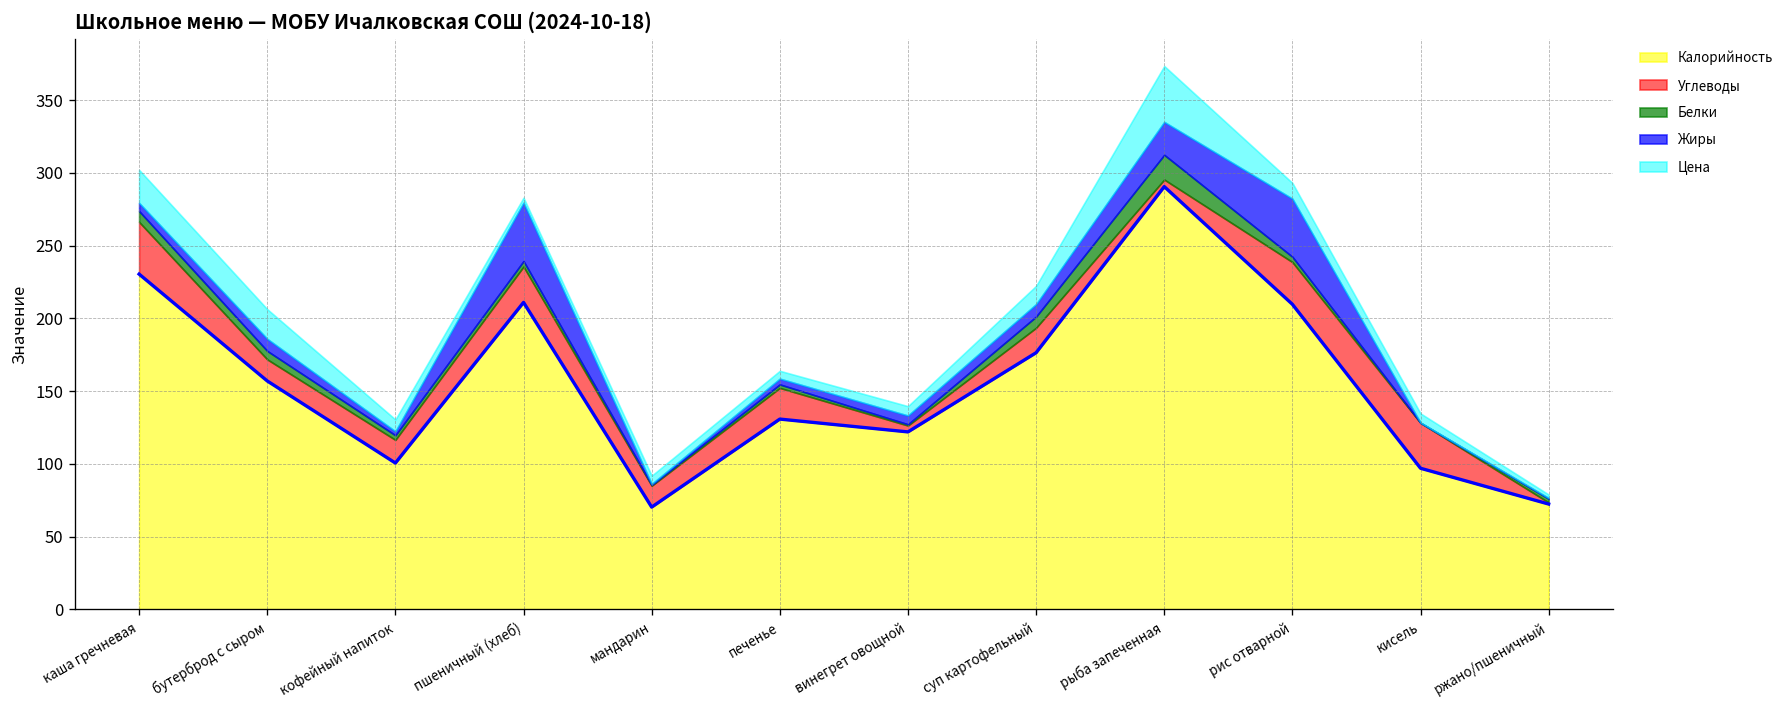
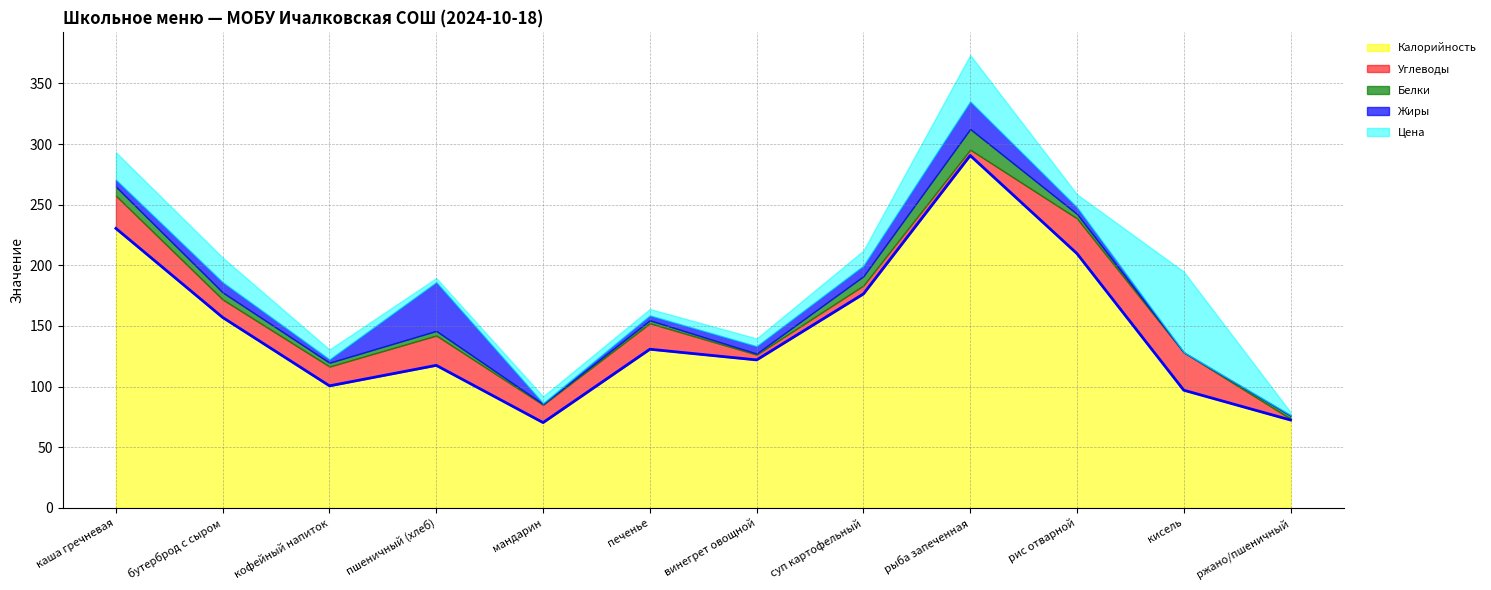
Углеводы, каша гречневая: 36 -> 27
Калорийность, пшеничный (хлеб): 211 -> 118
Углеводы, суп картофельный: 17 -> 7
Жиры, рис отварной: 40 -> 5
Цена, кисель: 6 -> 67
